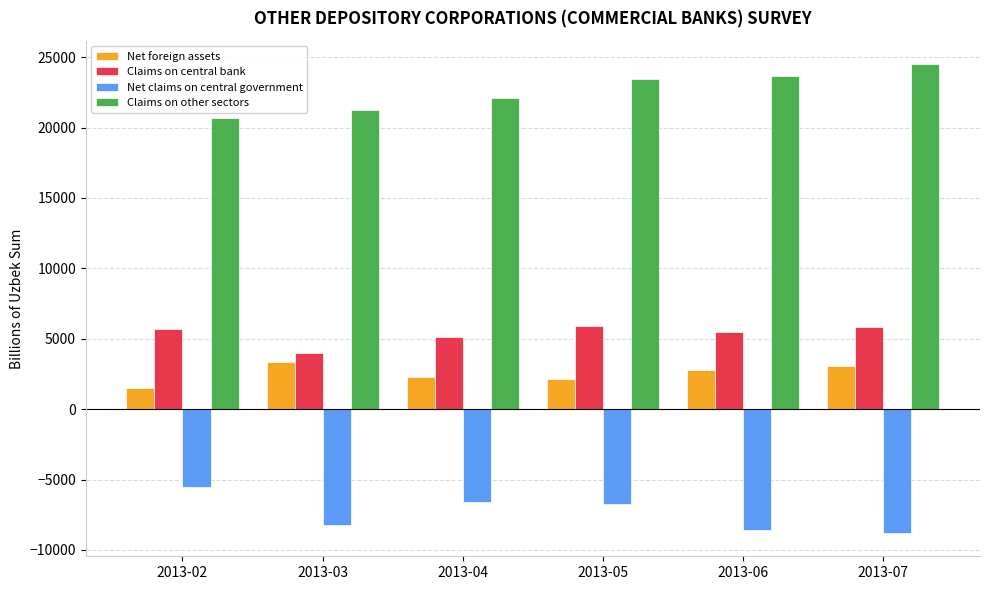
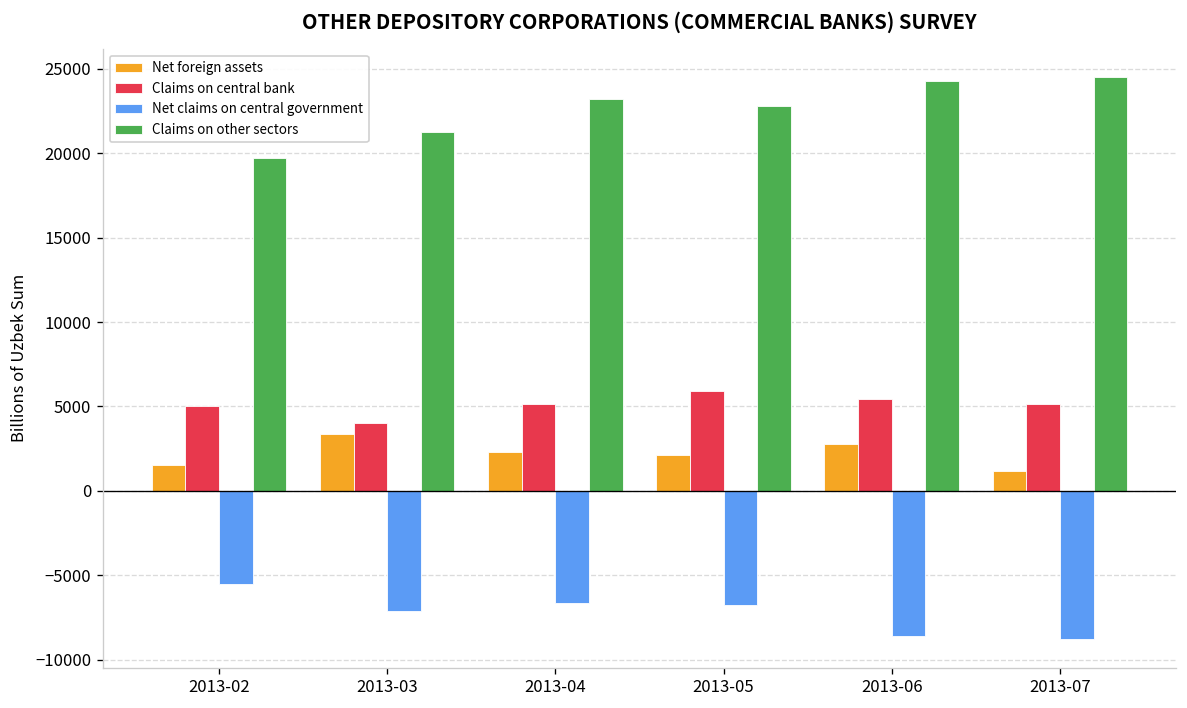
Claims on central bank, 2013-02: 5700 -> 5000
Claims on other sectors, 2013-02: 20700 -> 19700
Net claims on central government, 2013-03: -8300 -> -7100
Claims on other sectors, 2013-04: 22100 -> 23200
Claims on other sectors, 2013-05: 23400 -> 22800
Claims on other sectors, 2013-06: 23600 -> 24300
Net foreign assets, 2013-07: 3100 -> 1200
Claims on central bank, 2013-07: 5800 -> 5200
